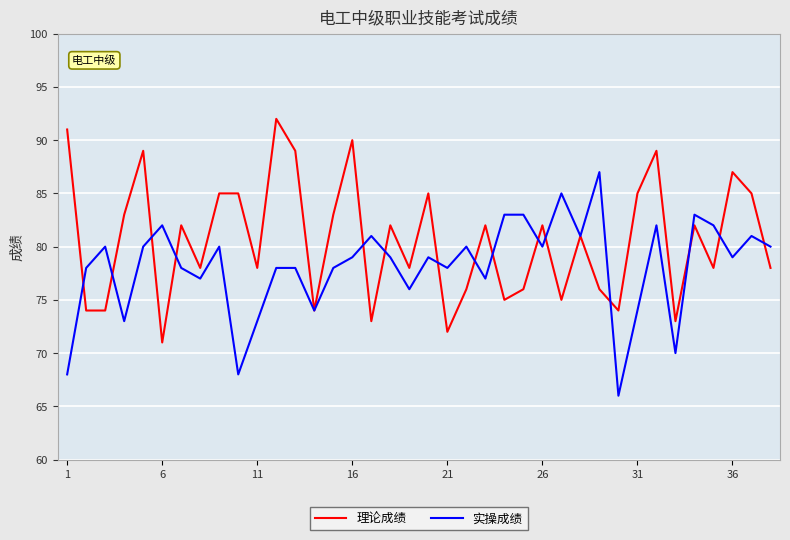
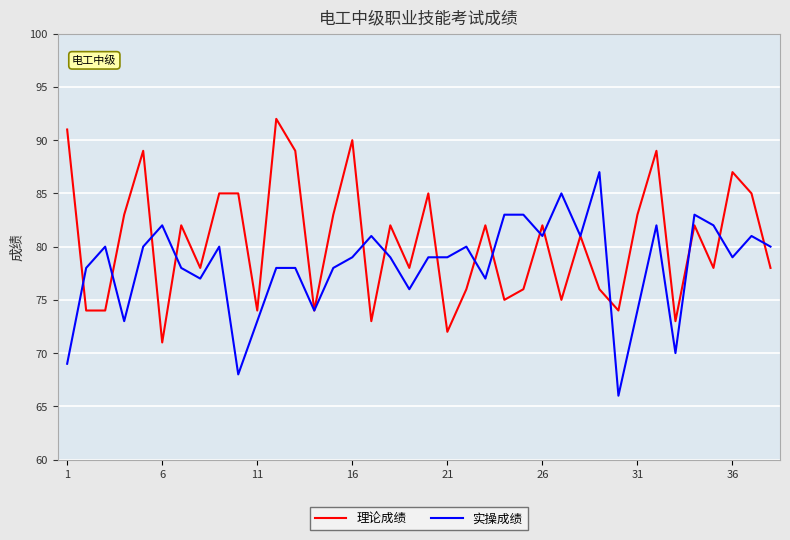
实操成绩, 1: 68 -> 69
理论成绩, 11: 78 -> 74
实操成绩, 21: 78 -> 79
实操成绩, 26: 80 -> 81
理论成绩, 31: 85 -> 83
